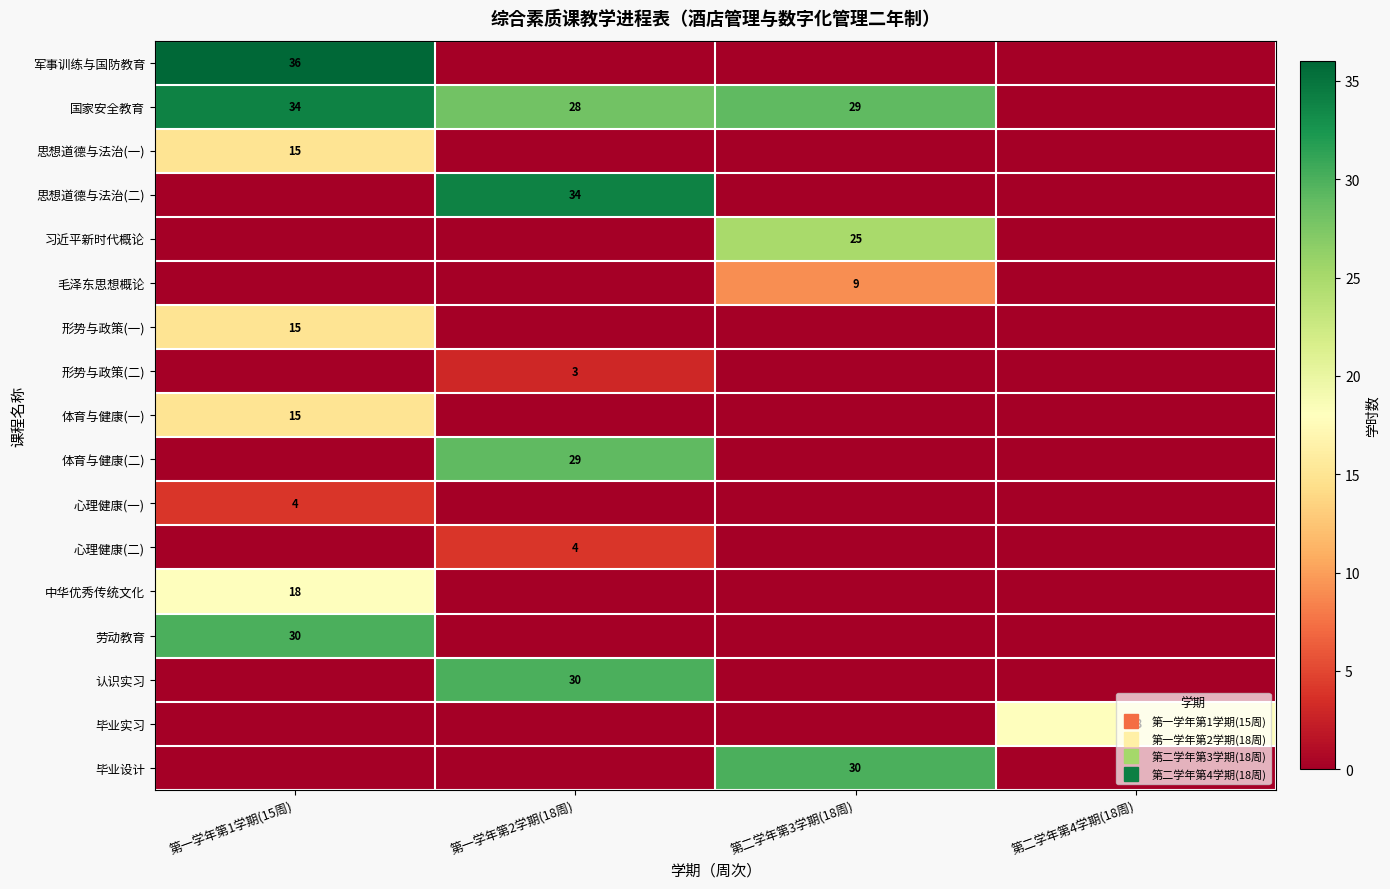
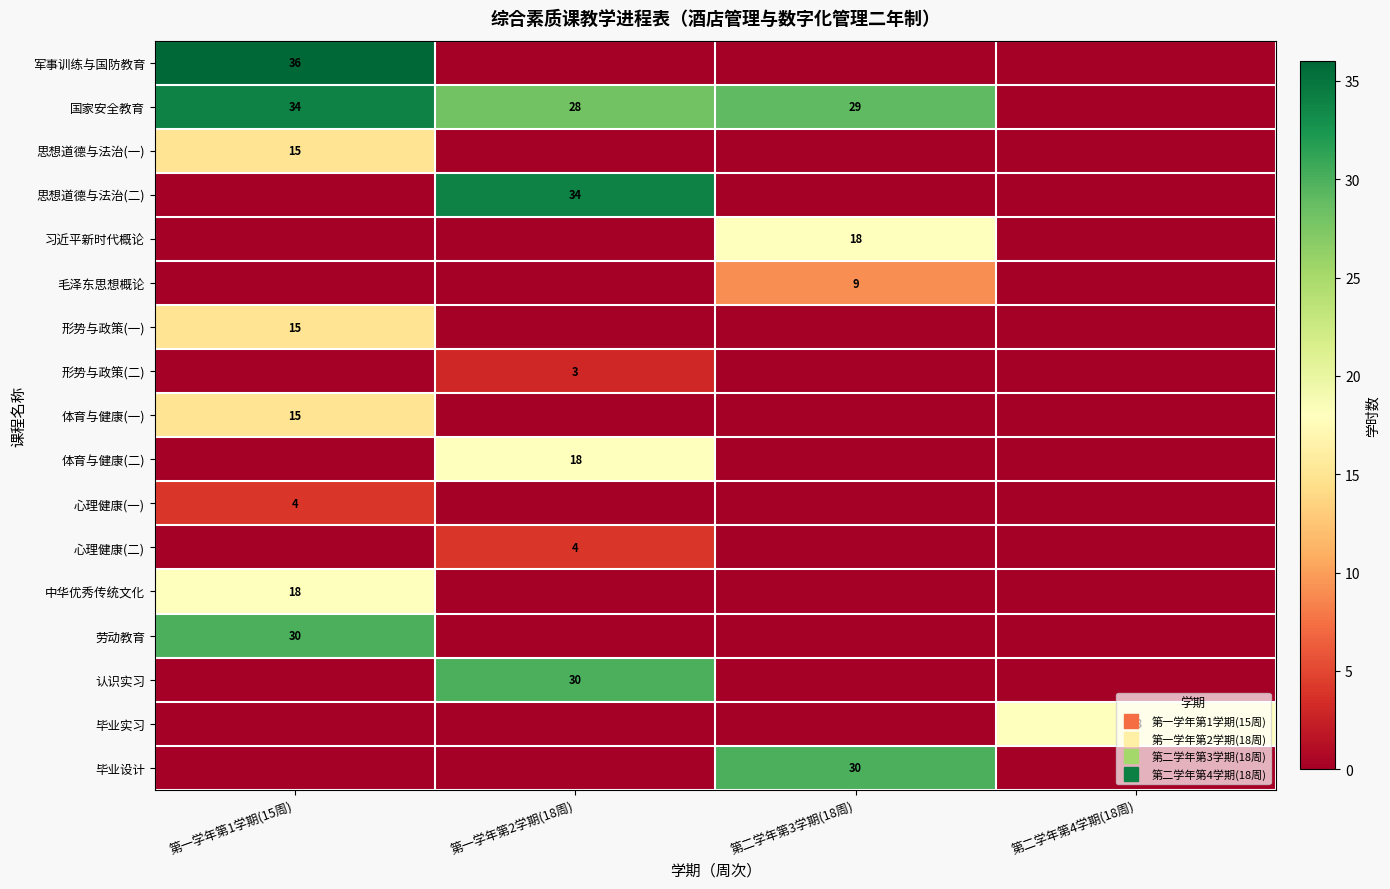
习近平新时代概论, 第二学年第3学期(18周): 25 -> 18
体育与健康(二), 第一学年第2学期(18周): 29 -> 18
